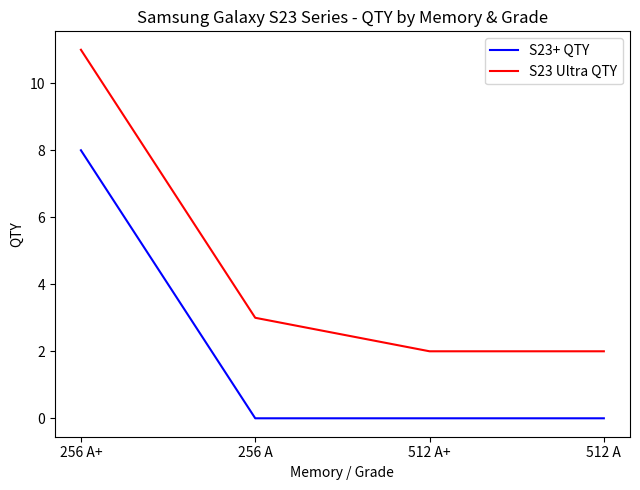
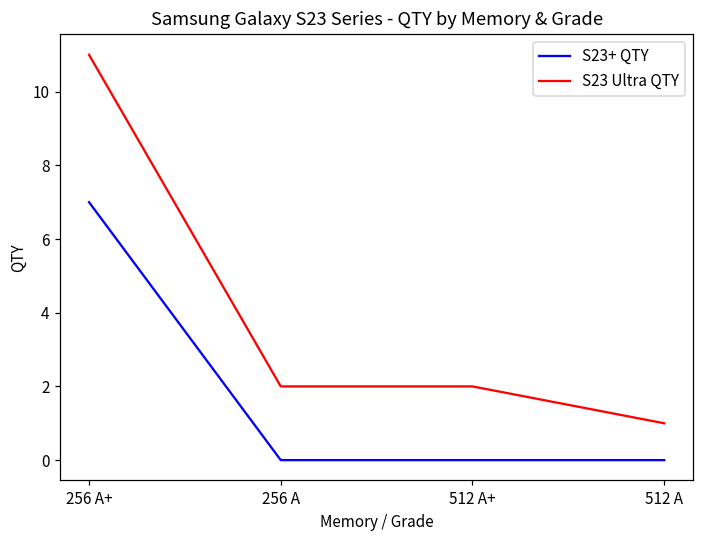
S23+ QTY, 256 A+: 8 -> 7
S23 Ultra QTY, 256 A: 3 -> 2
S23 Ultra QTY, 512 A: 2 -> 1
